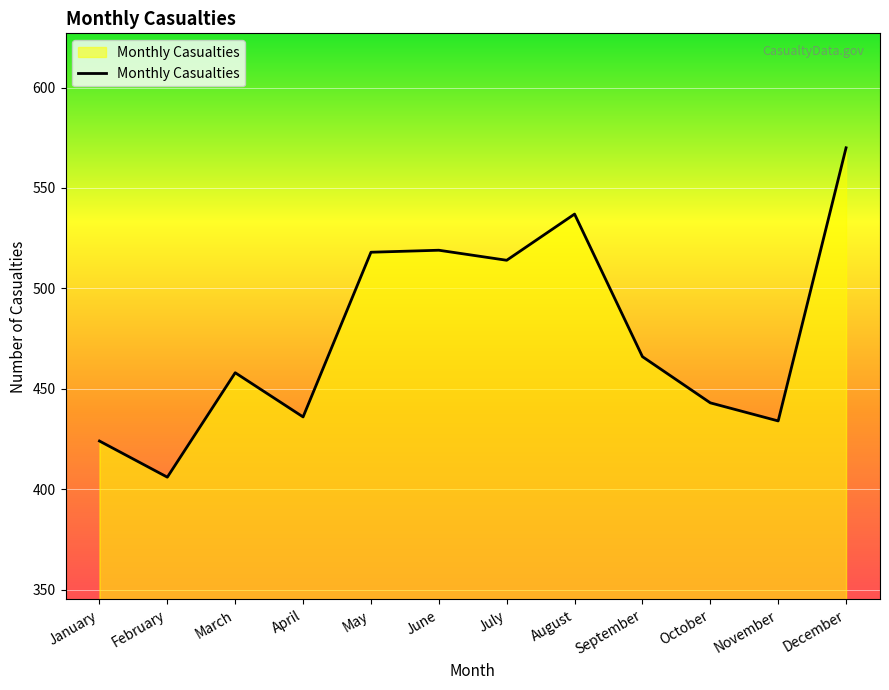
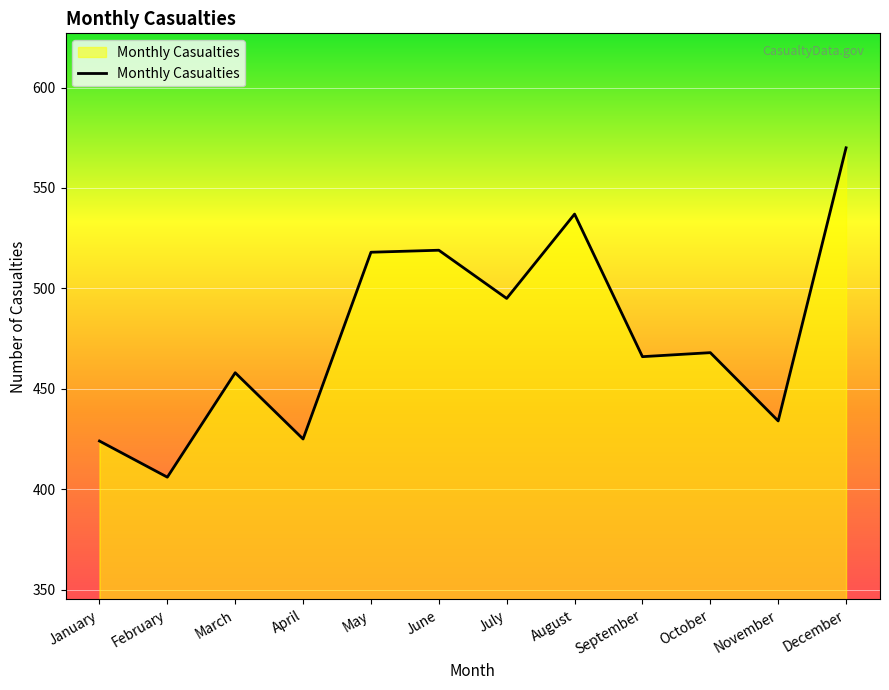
April: 436 -> 425
July: 514 -> 495
October: 443 -> 468
